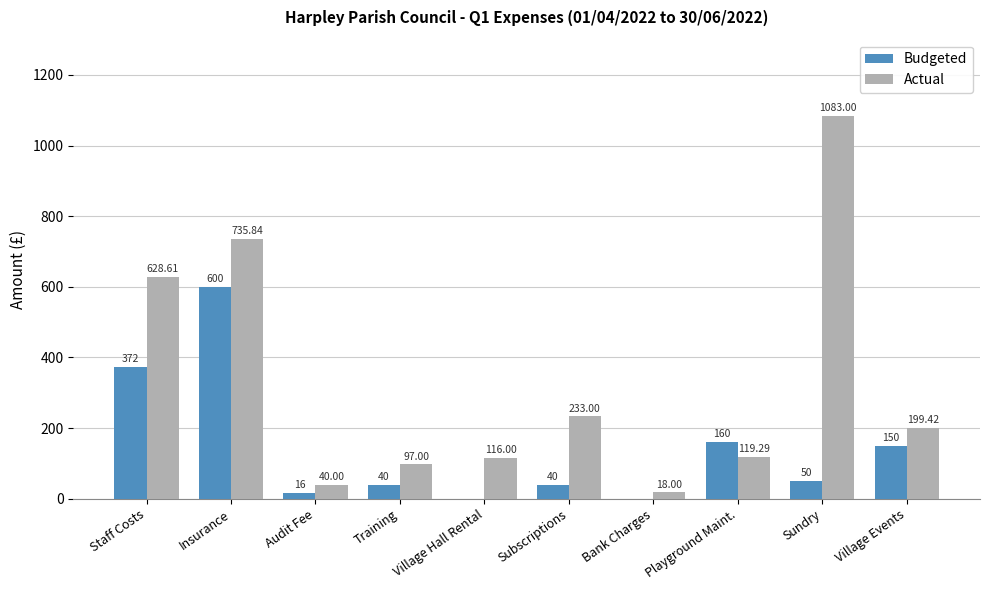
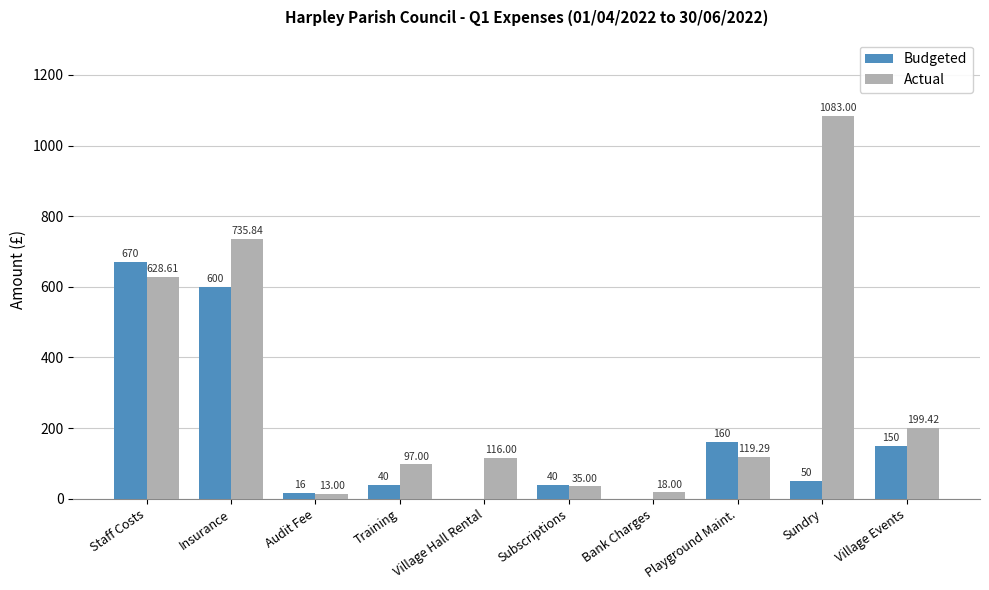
Budgeted, Staff Costs: 372 -> 670
Actual, Audit Fee: 40.00 -> 13.00
Actual, Subscriptions: 233.00 -> 35.00
